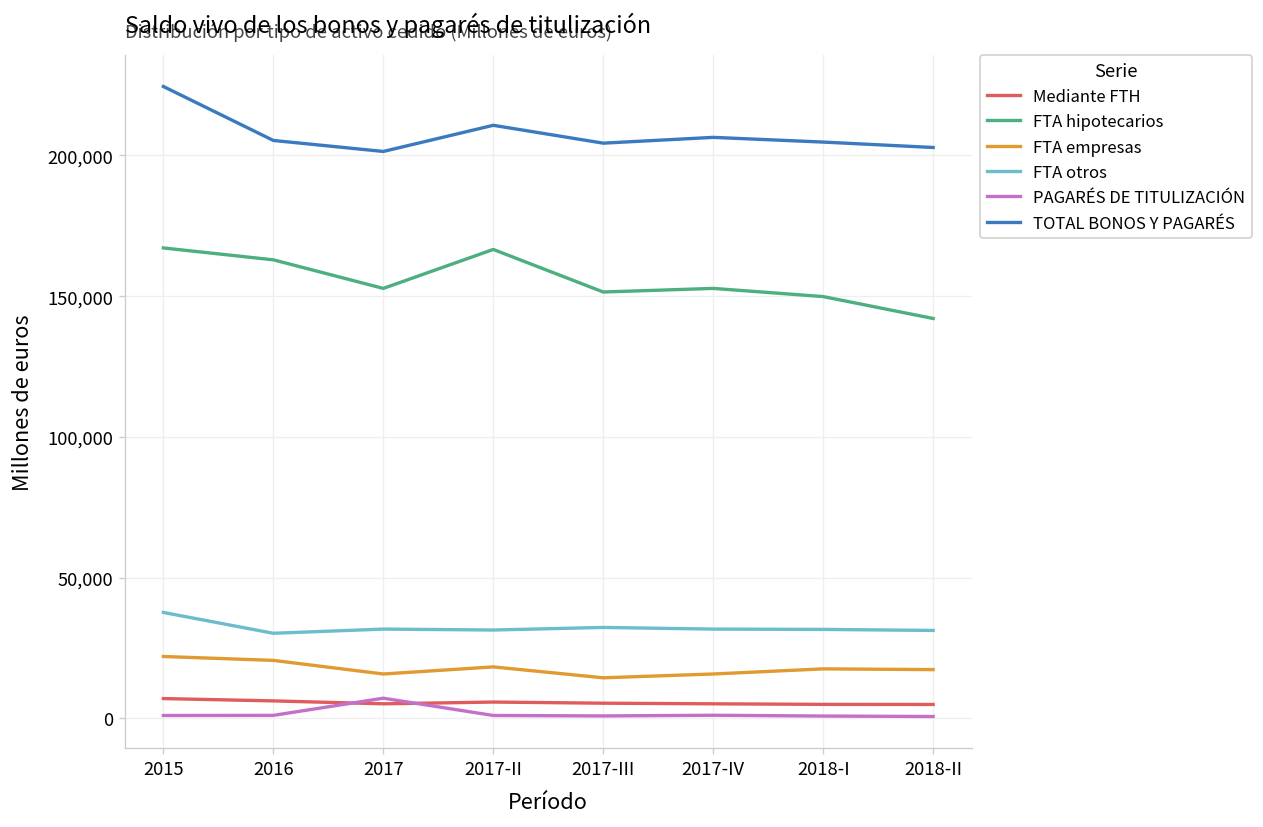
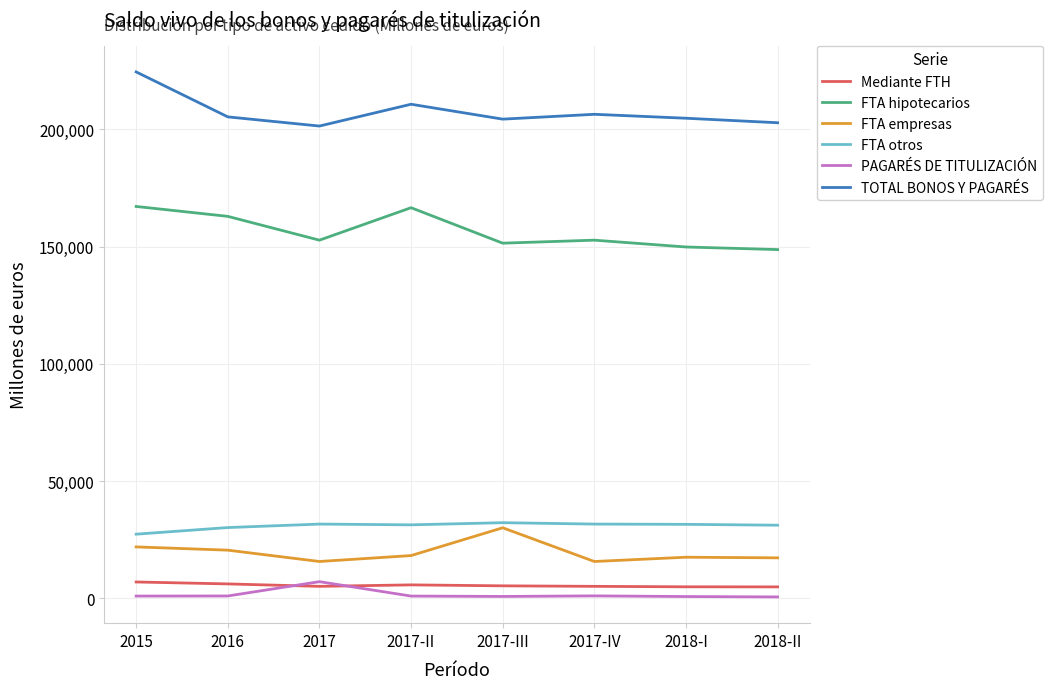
FTA otros, 2015: 38,000 -> 27,000
FTA empresas, 2017-III: 14,000 -> 30,000
FTA hipotecarios, 2018-II: 142,000 -> 149,000
